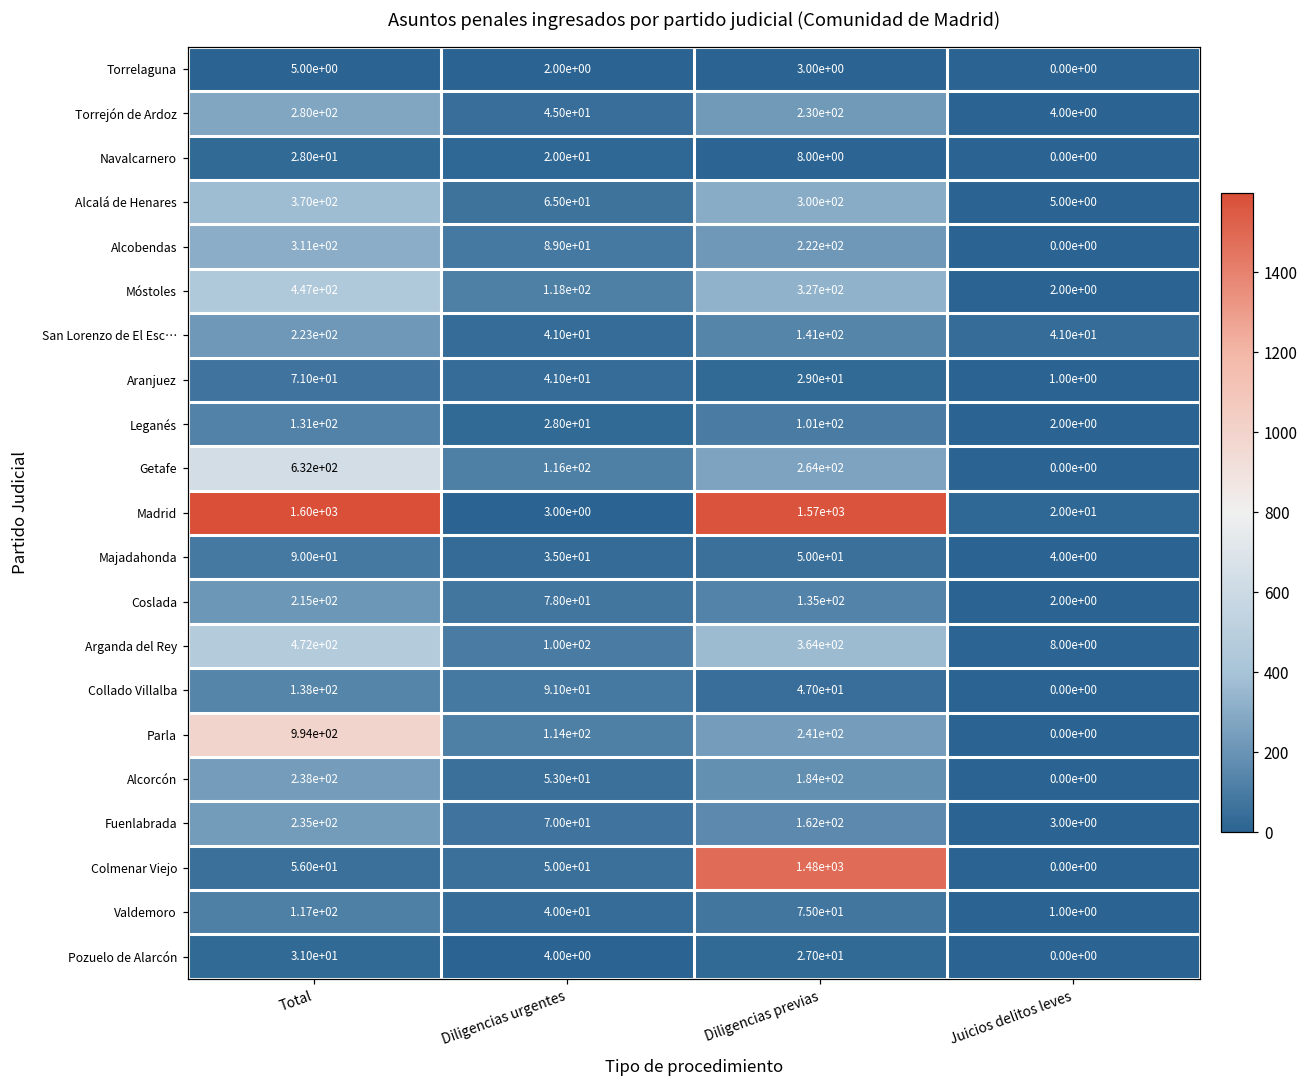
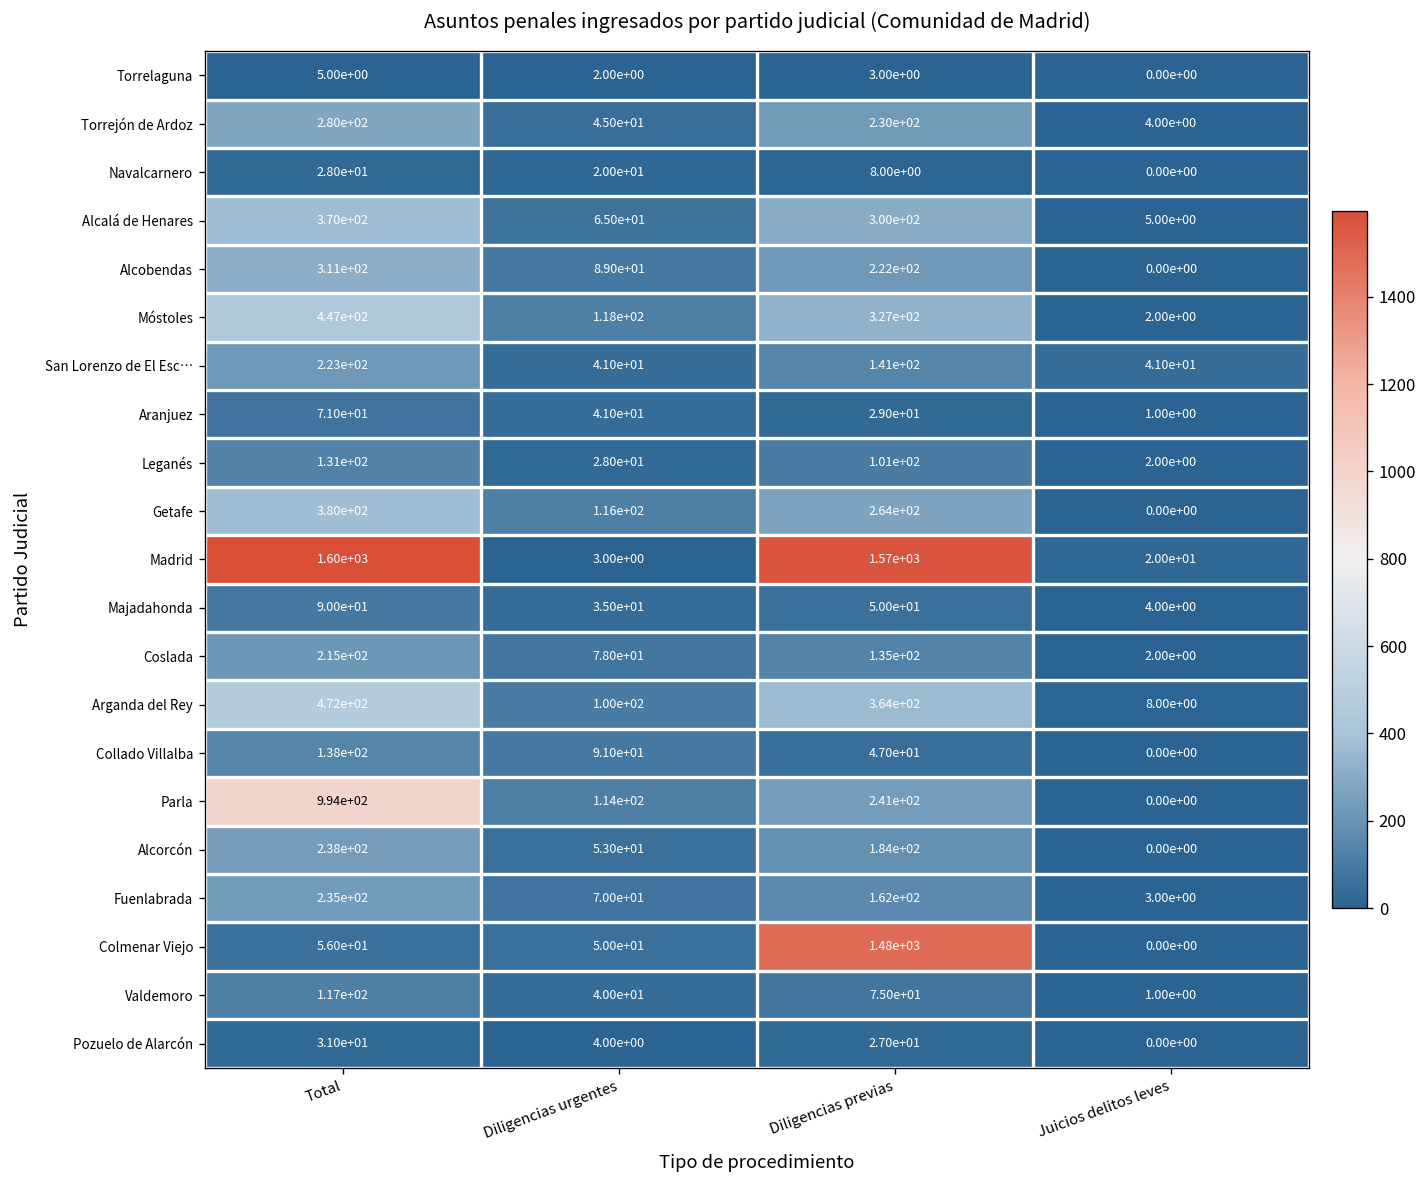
Getafe, Total: 6.32e+02 -> 3.80e+02
